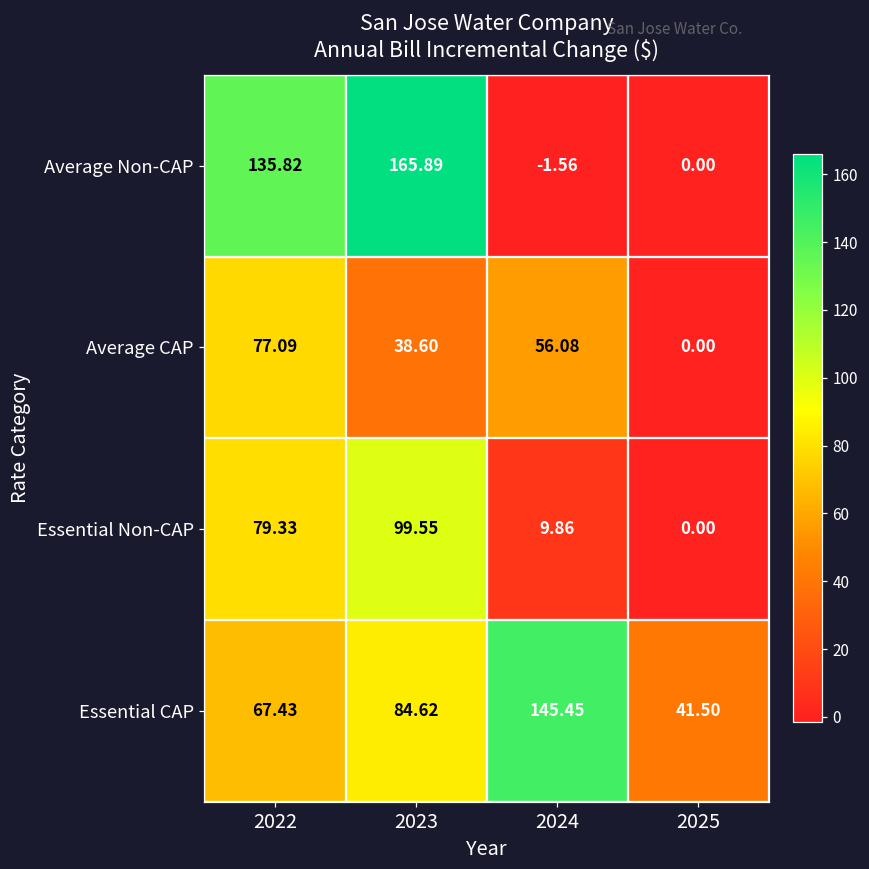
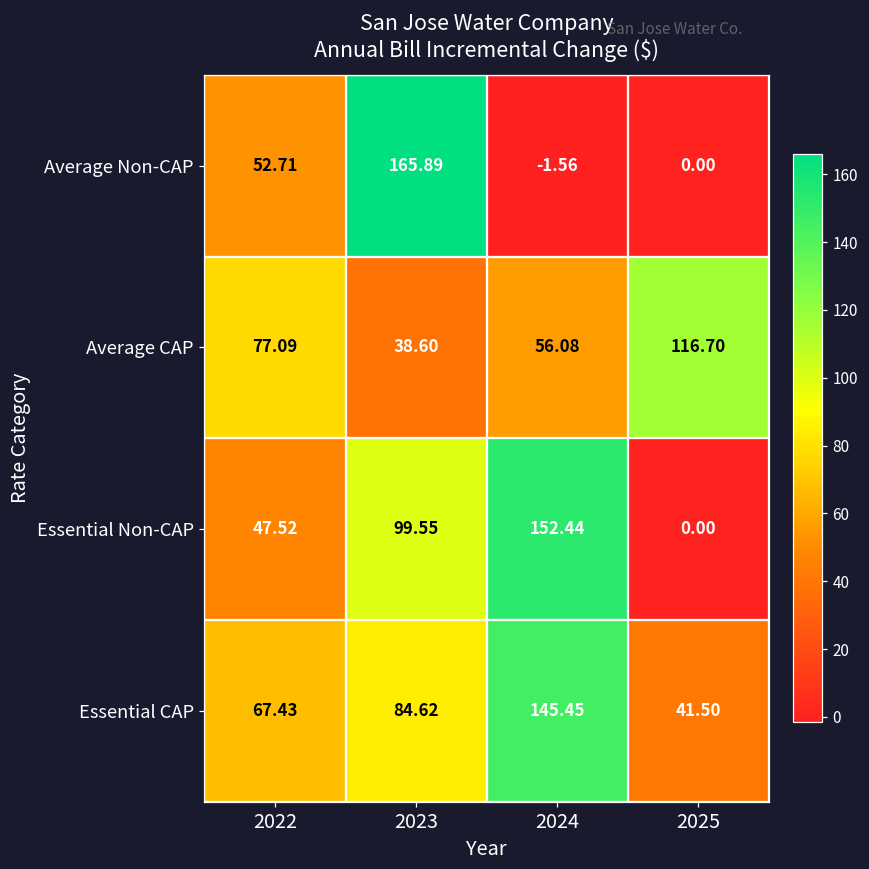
Average Non-CAP, 2022: 135.82 -> 52.71
Average CAP, 2025: 0.00 -> 116.70
Essential Non-CAP, 2022: 79.33 -> 47.52
Essential Non-CAP, 2024: 9.86 -> 152.44
